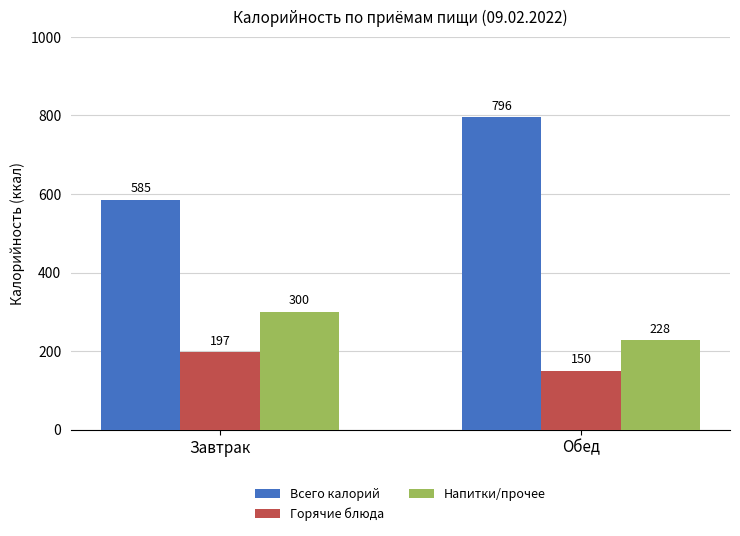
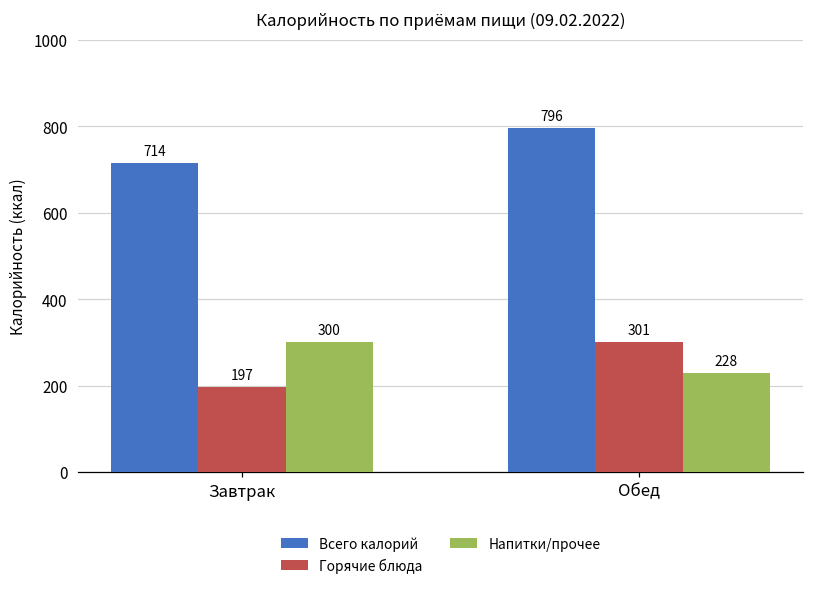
Всего калорий, Завтрак: 585 -> 714
Горячие блюда, Обед: 150 -> 301
